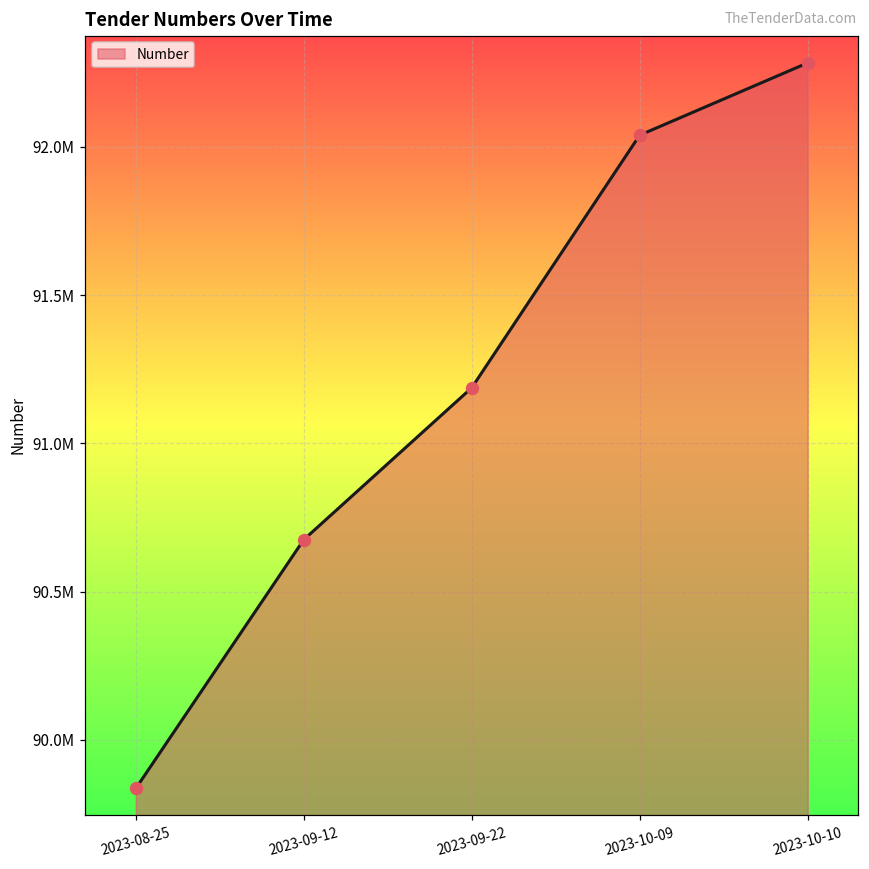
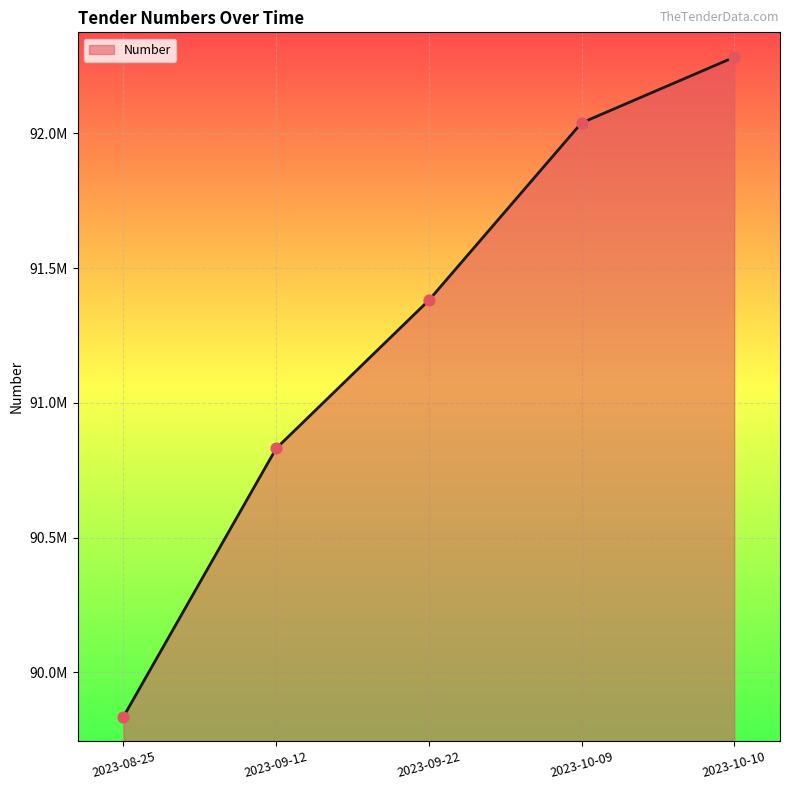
2023-09-12: 90670000 -> 90830000
2023-09-22: 91190000 -> 91380000
